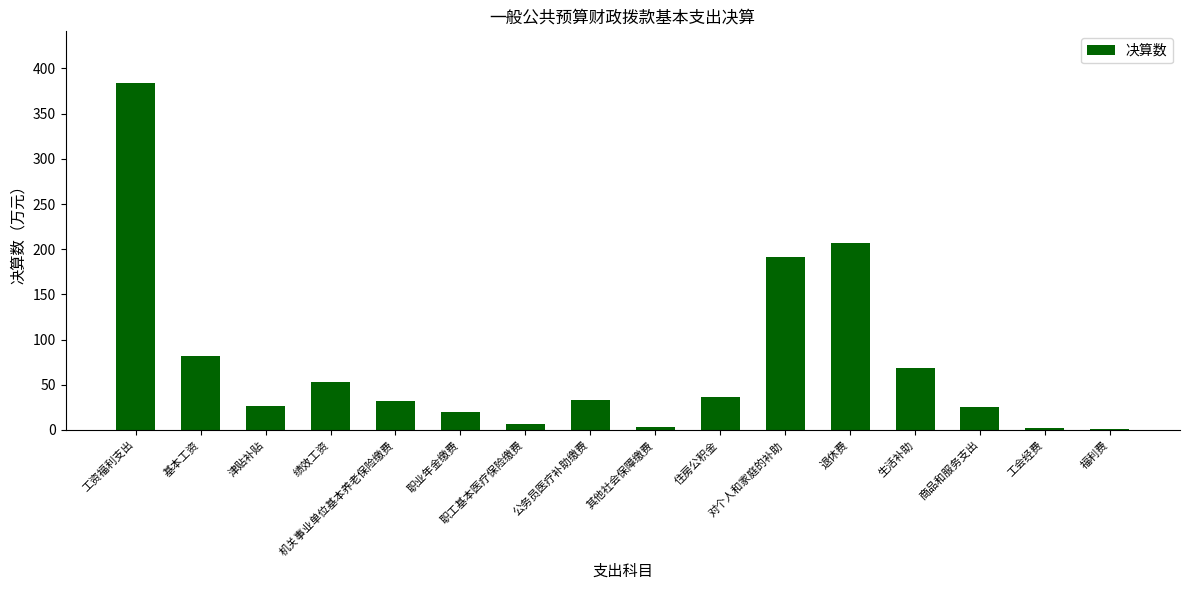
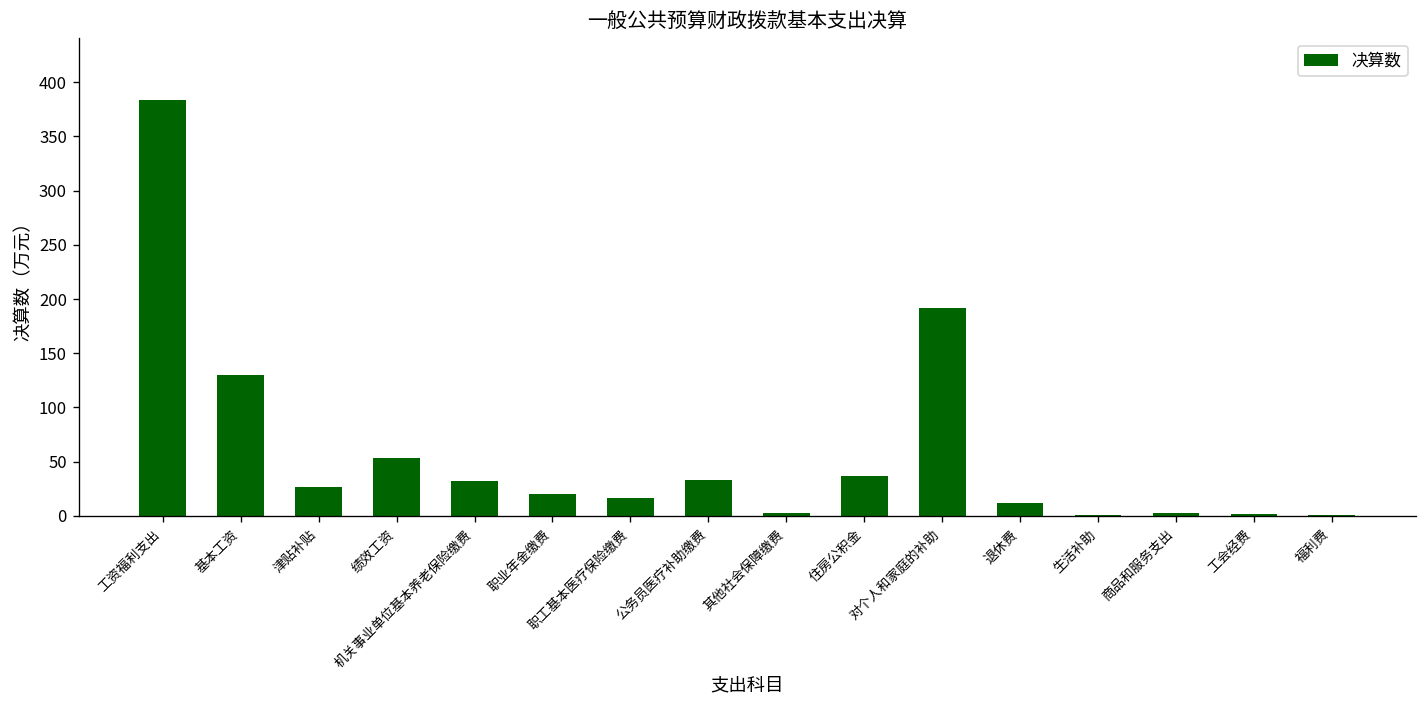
基本工资: 80 -> 130
职工基本医疗保险缴费: 10 -> 20
退休费: 210 -> 10
生活补助: 70 -> 0
商品和服务支出: 30 -> 0
